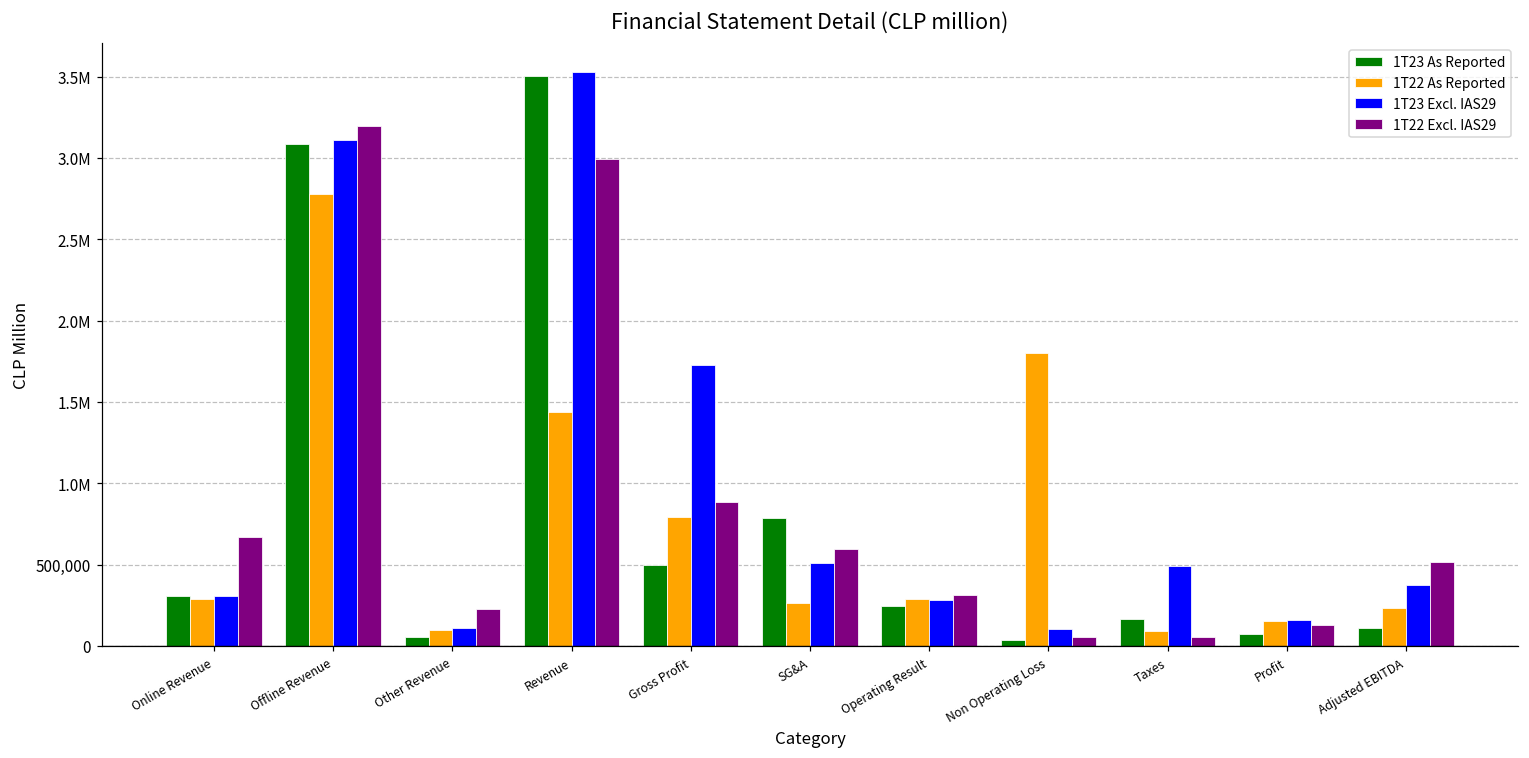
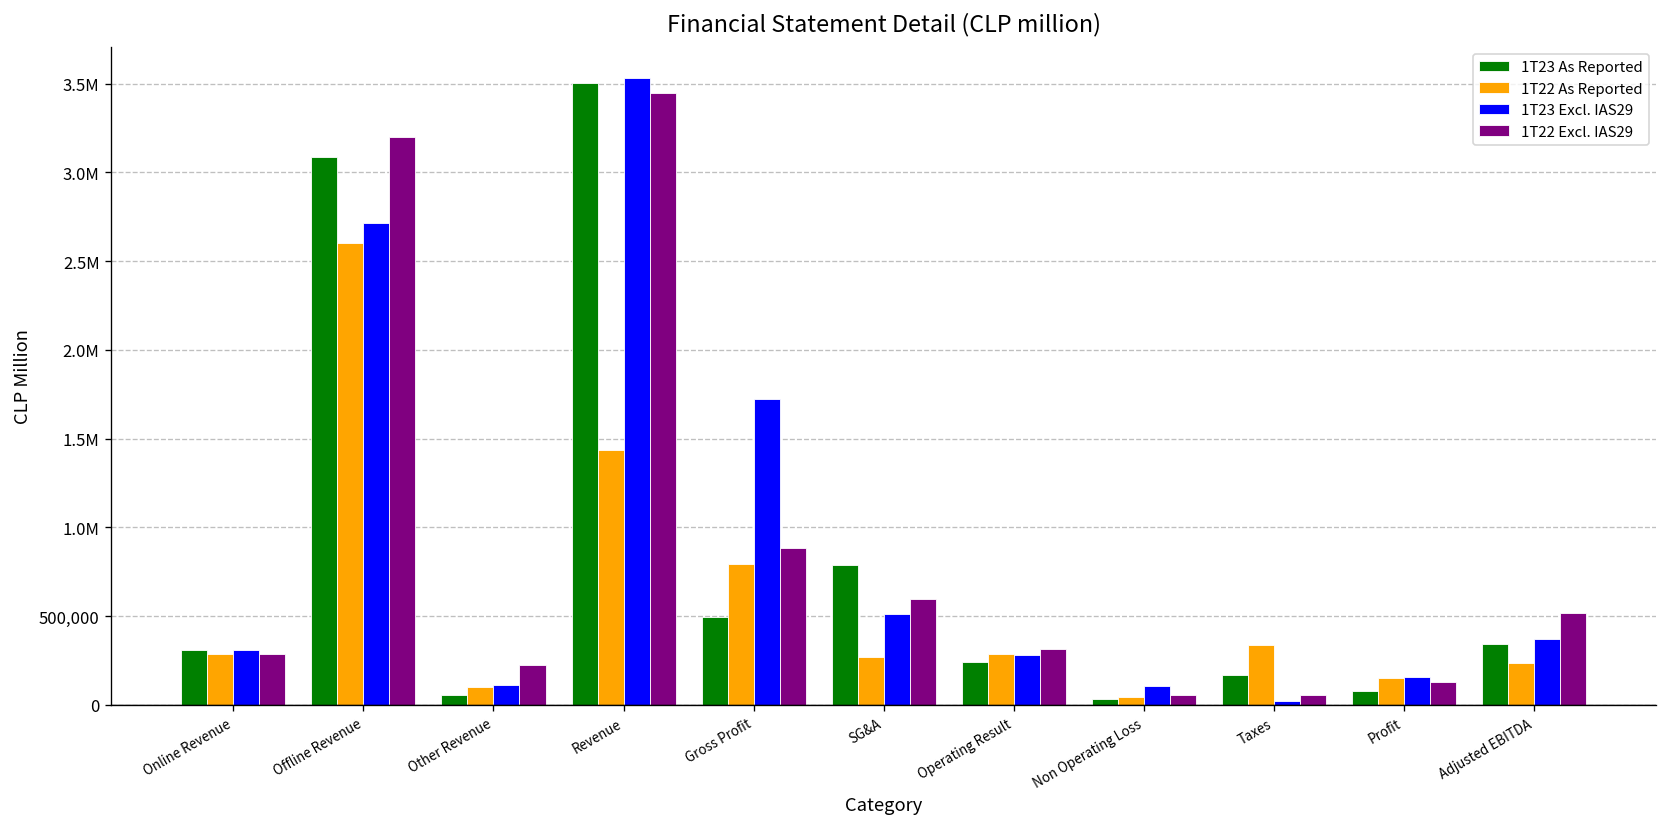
1T22 Excl. IAS29, Online Revenue: 670,000 -> 290,000
1T22 As Reported, Offline Revenue: 2,780,000 -> 2,600,000
1T23 Excl. IAS29, Offline Revenue: 3,110,000 -> 2,710,000
1T22 Excl. IAS29, Revenue: 2,990,000 -> 3,450,000
1T22 As Reported, Non Operating Loss: 1,800,000 -> 40,000
1T22 As Reported, Taxes: 90,000 -> 340,000
1T23 Excl. IAS29, Taxes: 490,000 -> 20,000
1T23 As Reported, Adjusted EBITDA: 110,000 -> 340,000
